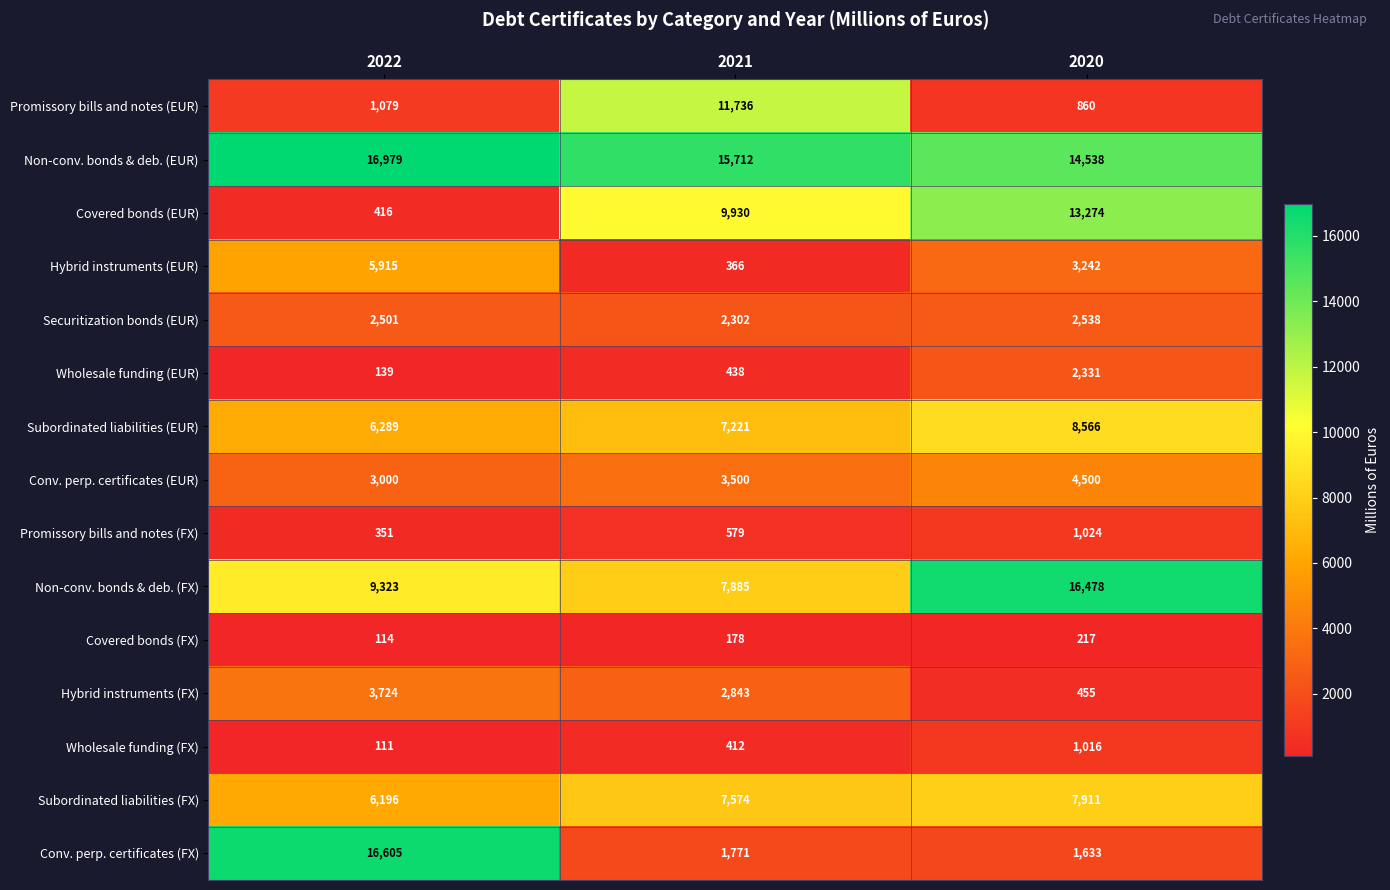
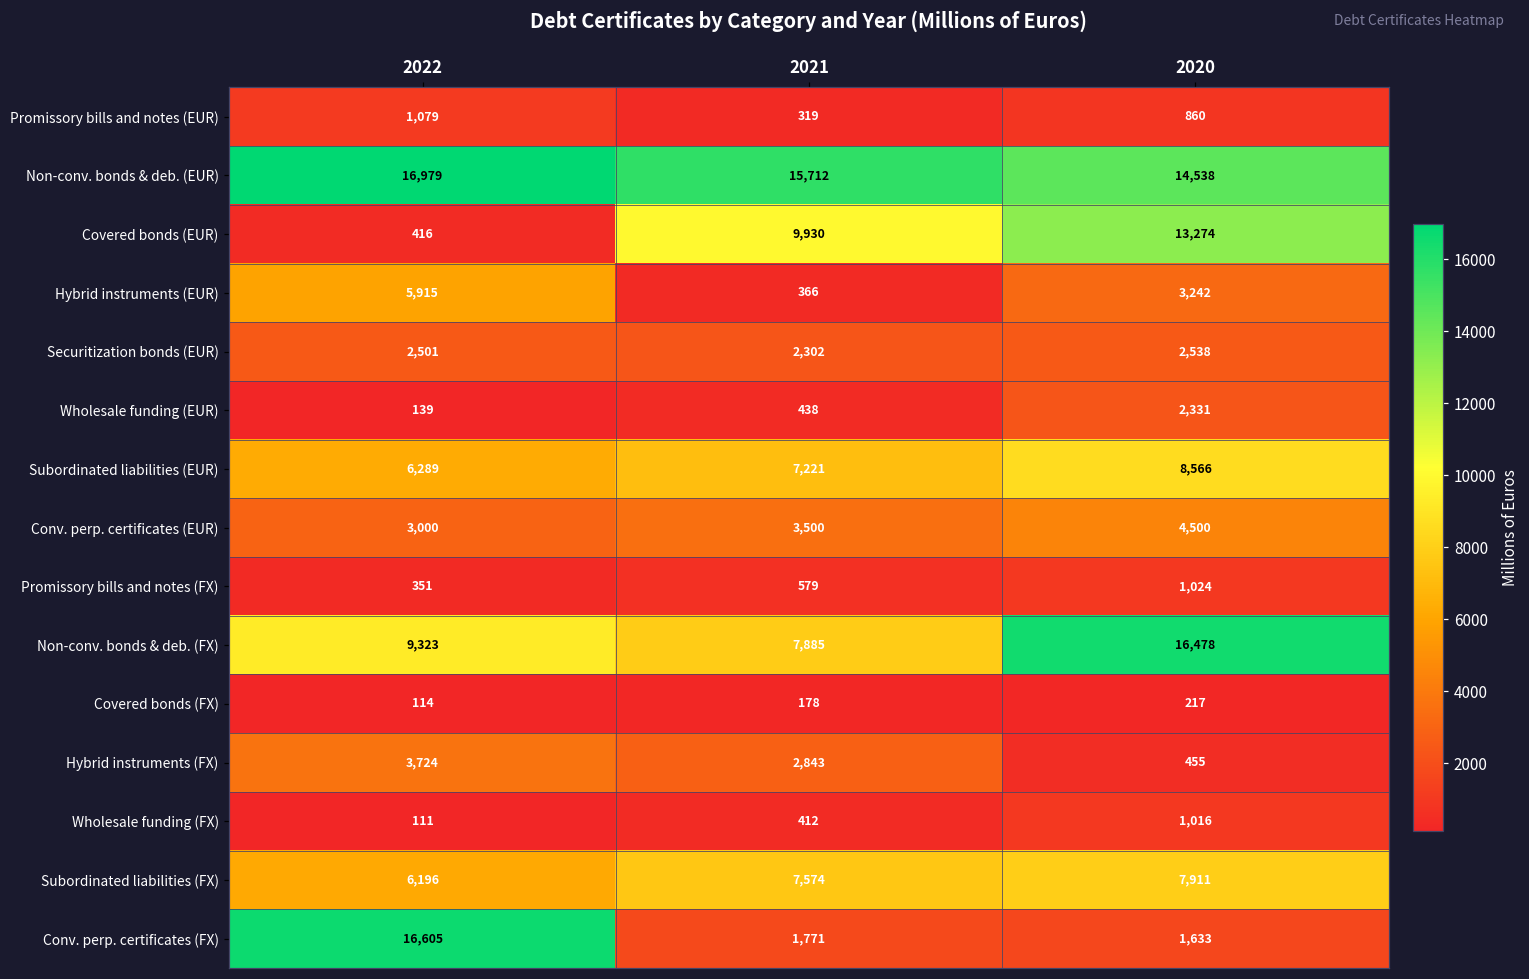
Promissory bills and notes (EUR), 2021: 11,736 -> 319
